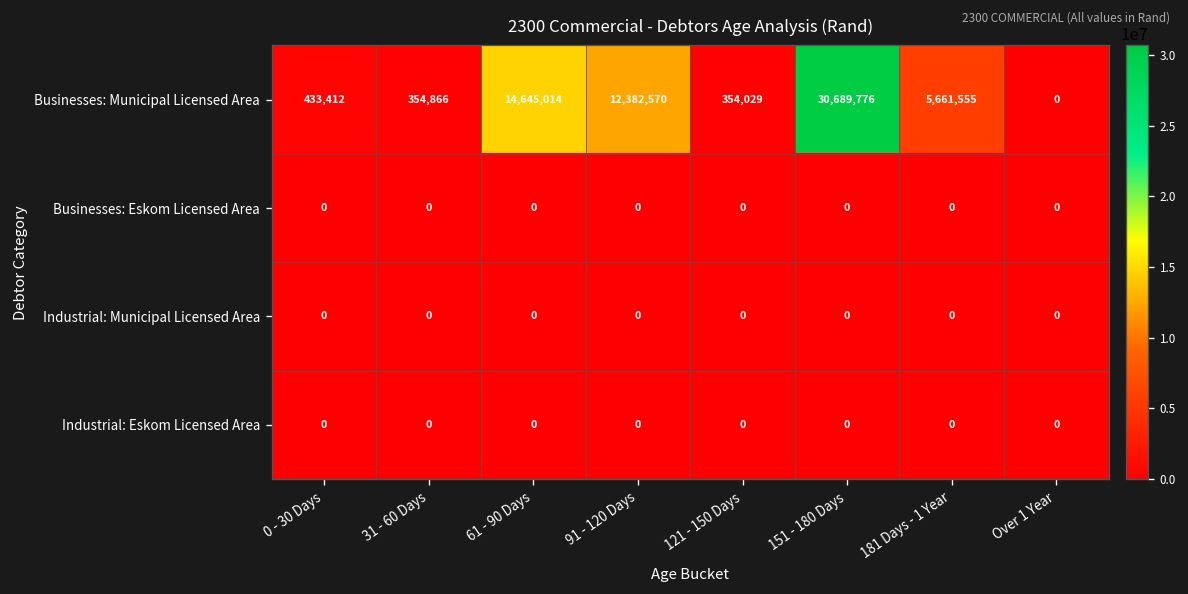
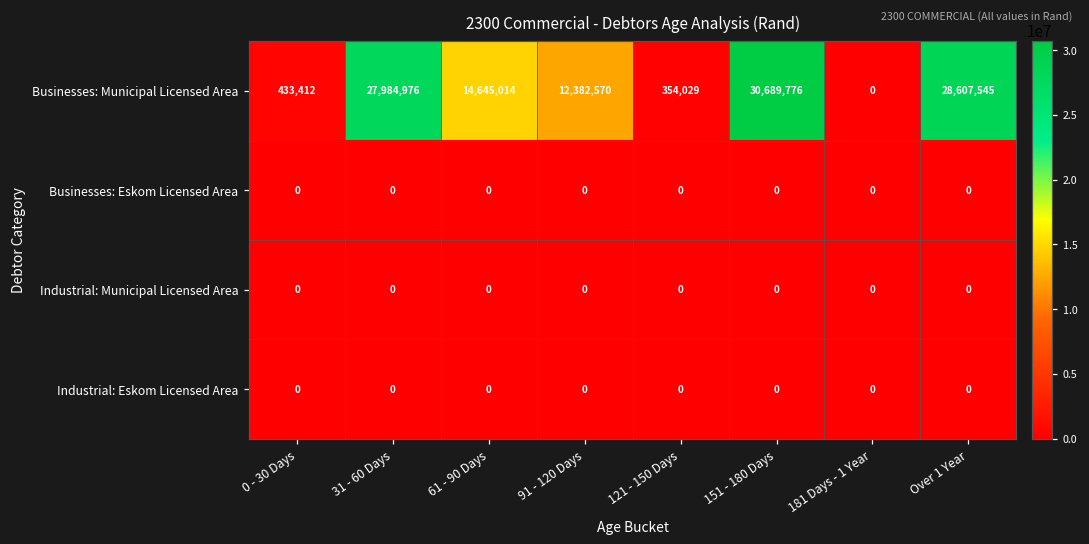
Businesses: Municipal Licensed Area, 31 - 60 Days: 354,866 -> 27,984,976
Businesses: Municipal Licensed Area, 181 Days - 1 Year: 5,661,555 -> 0
Businesses: Municipal Licensed Area, Over 1 Year: 0 -> 28,607,545
